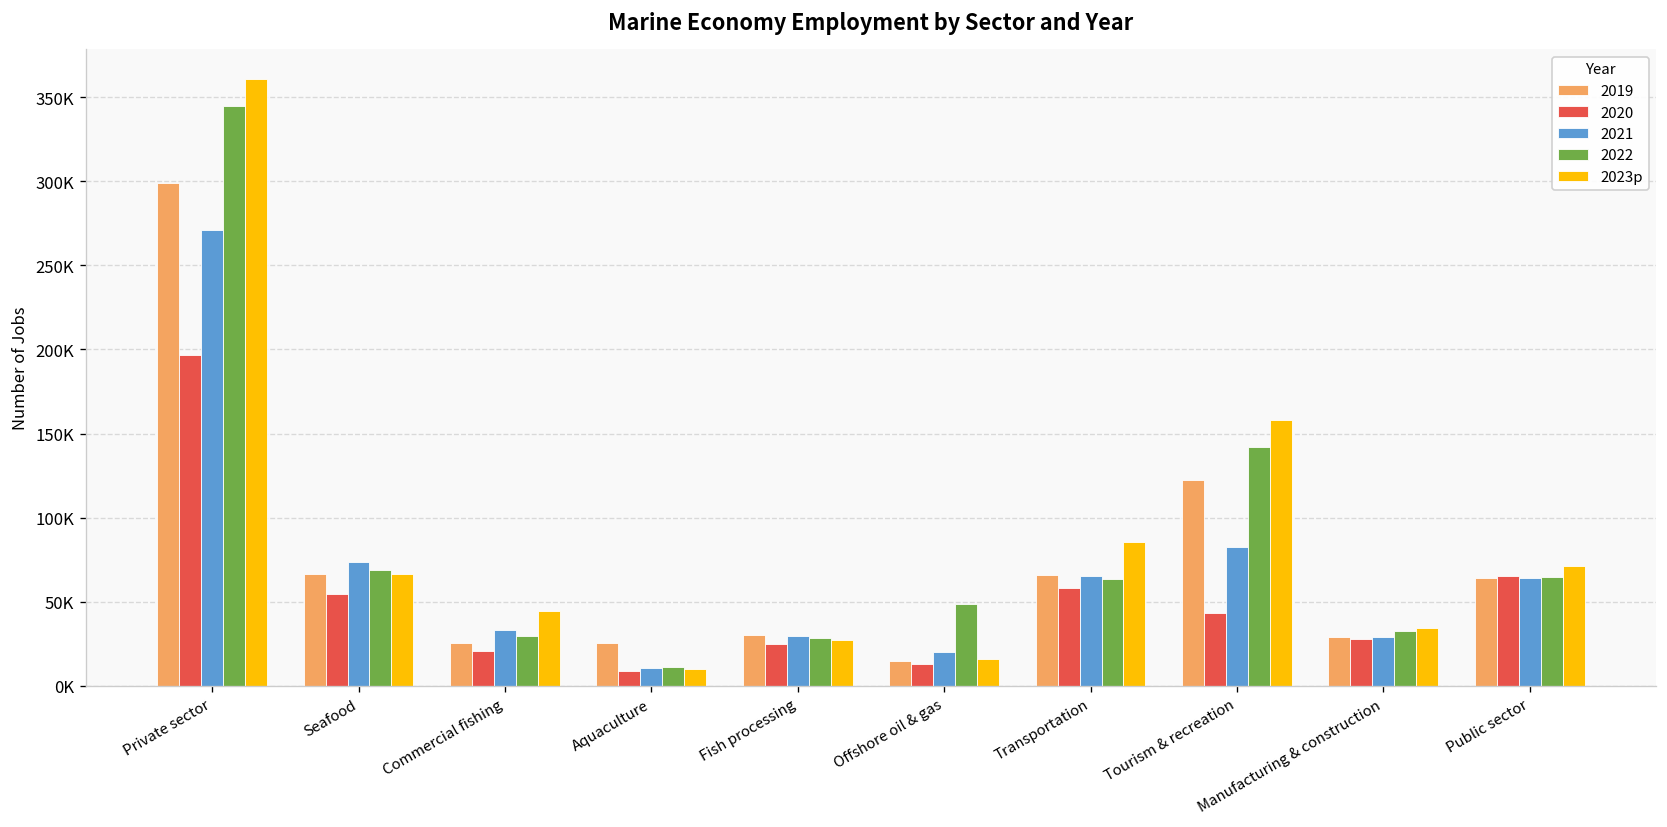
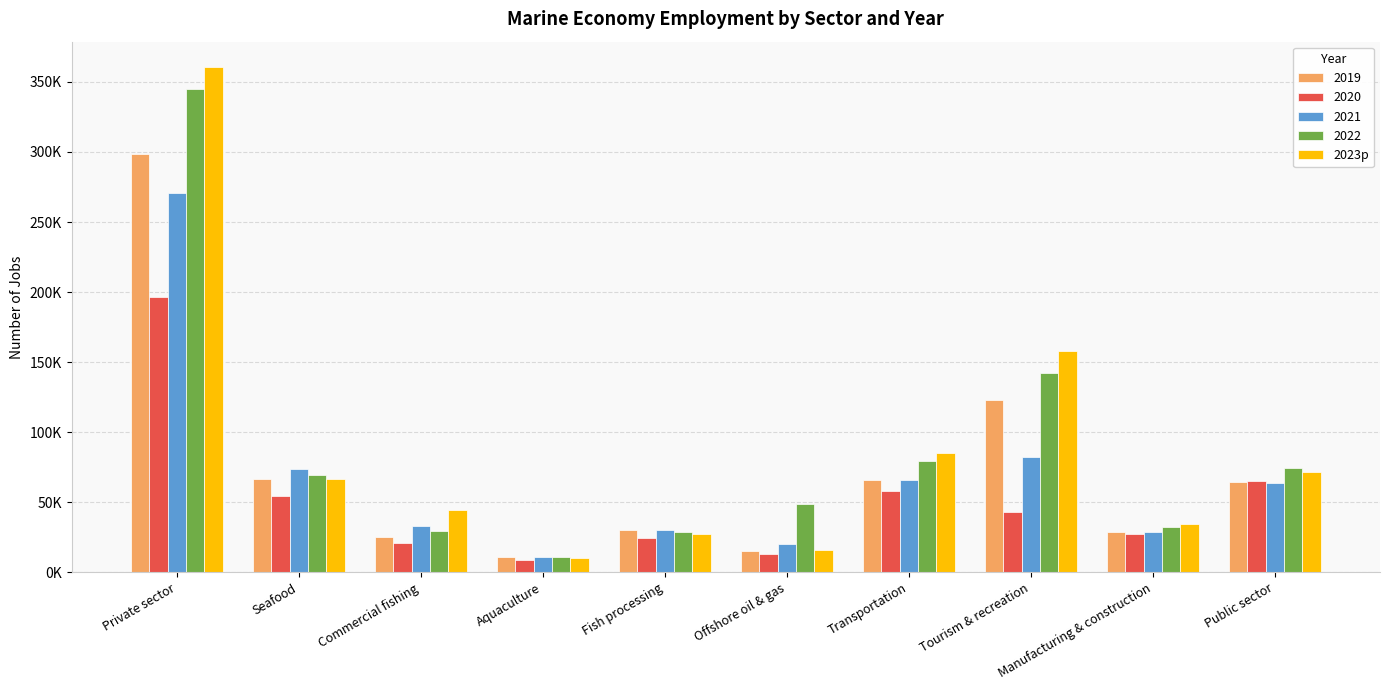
2019, Aquaculture: 25000 -> 11000
2022, Transportation: 64000 -> 79000
2022, Public sector: 65000 -> 74000
